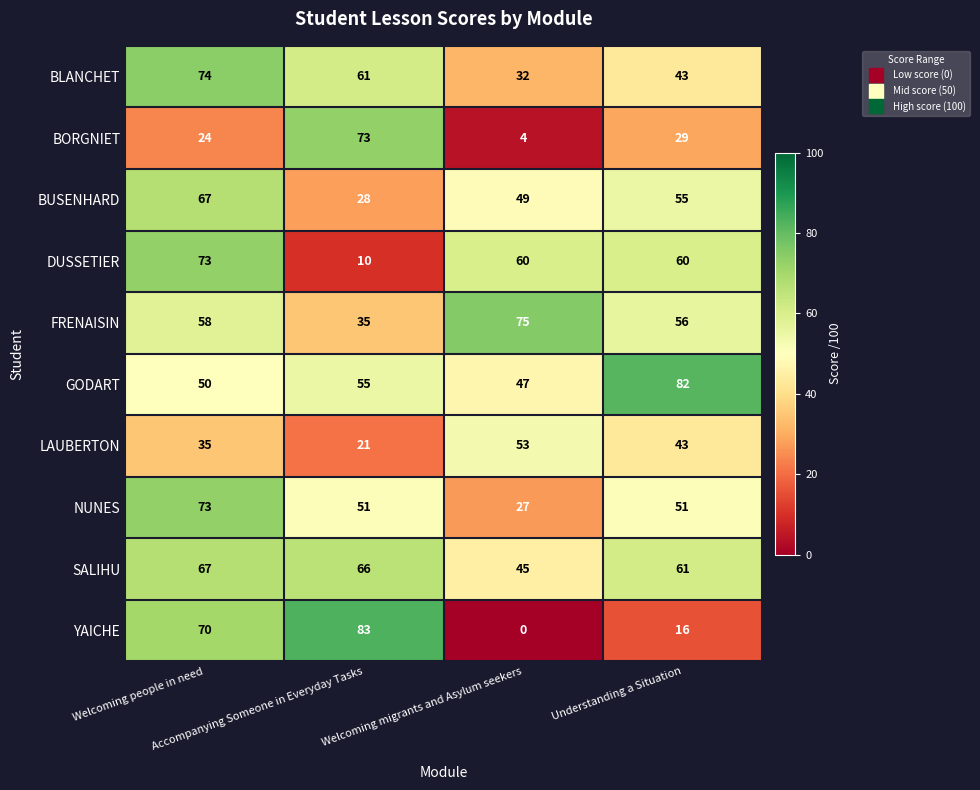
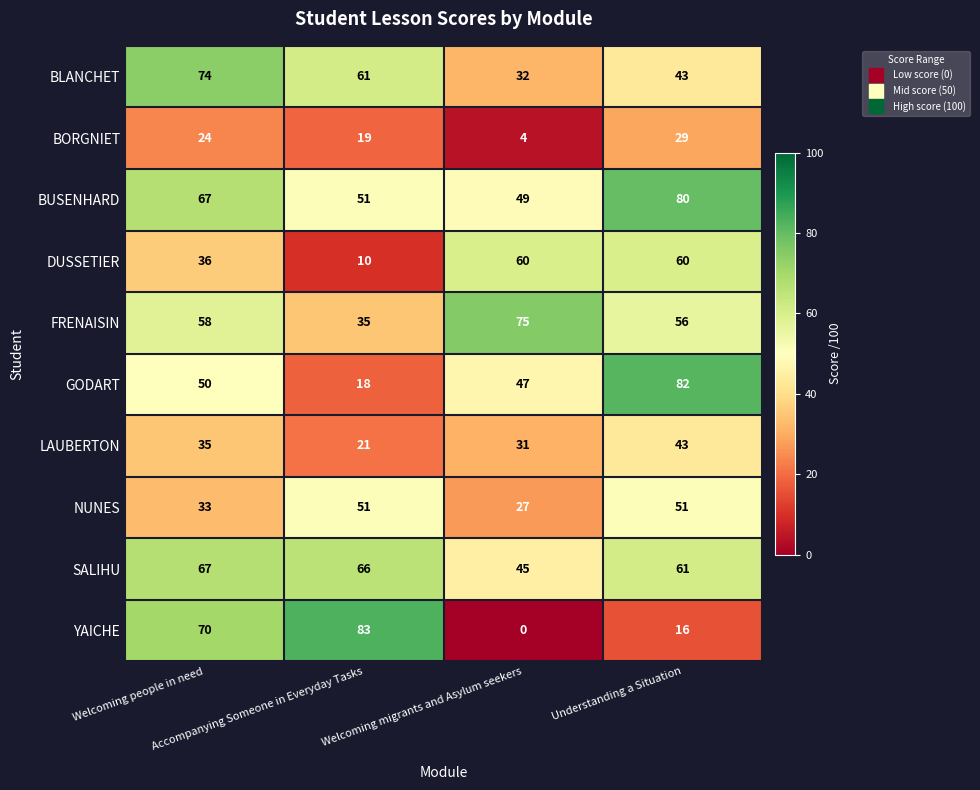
BORGNIET, Accompanying Someone in Everyday Tasks: 73 -> 19
BUSENHARD, Accompanying Someone in Everyday Tasks: 28 -> 51
BUSENHARD, Understanding a Situation: 55 -> 80
DUSSETIER, Welcoming people in need: 73 -> 36
GODART, Accompanying Someone in Everyday Tasks: 55 -> 18
LAUBERTON, Welcoming migrants and Asylum seekers: 53 -> 31
NUNES, Welcoming people in need: 73 -> 33
